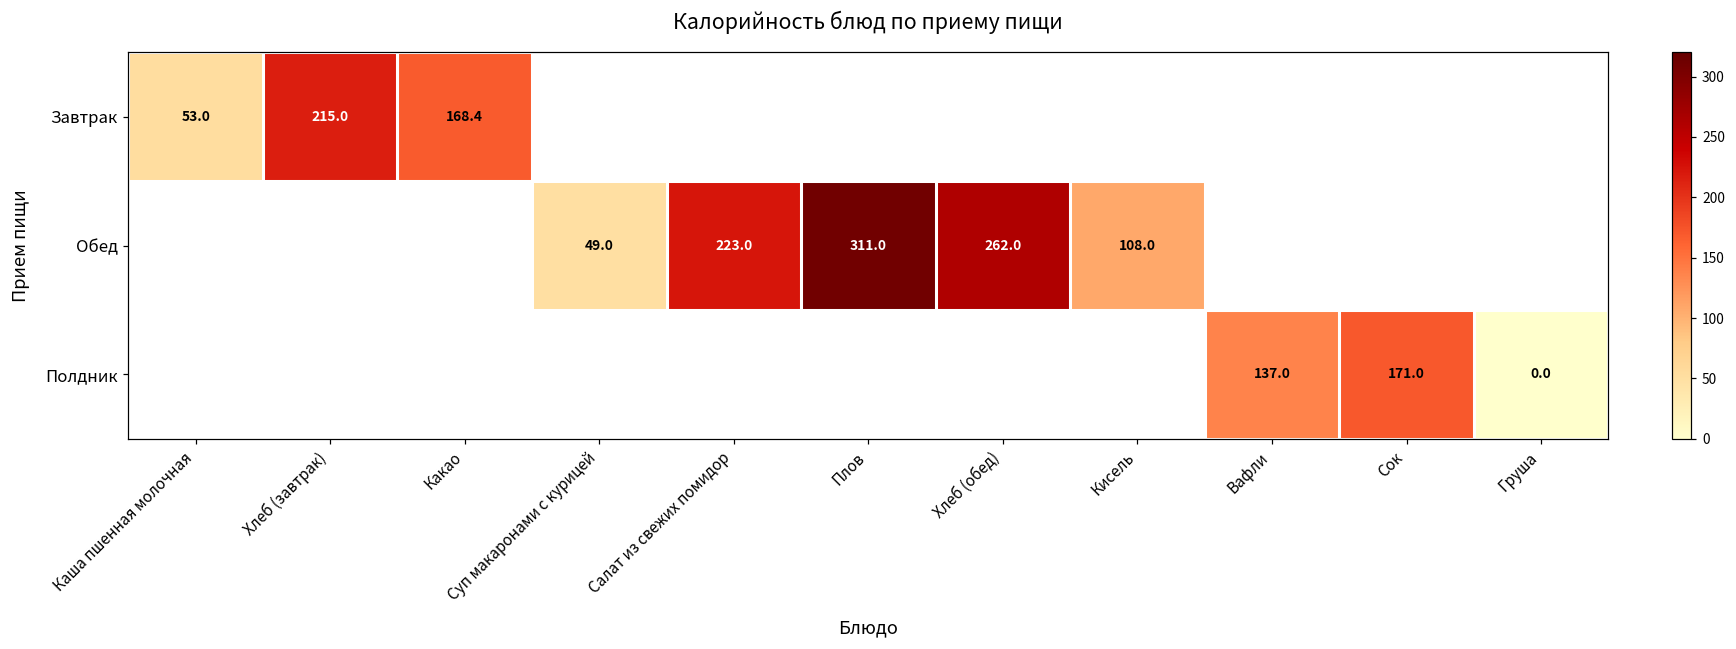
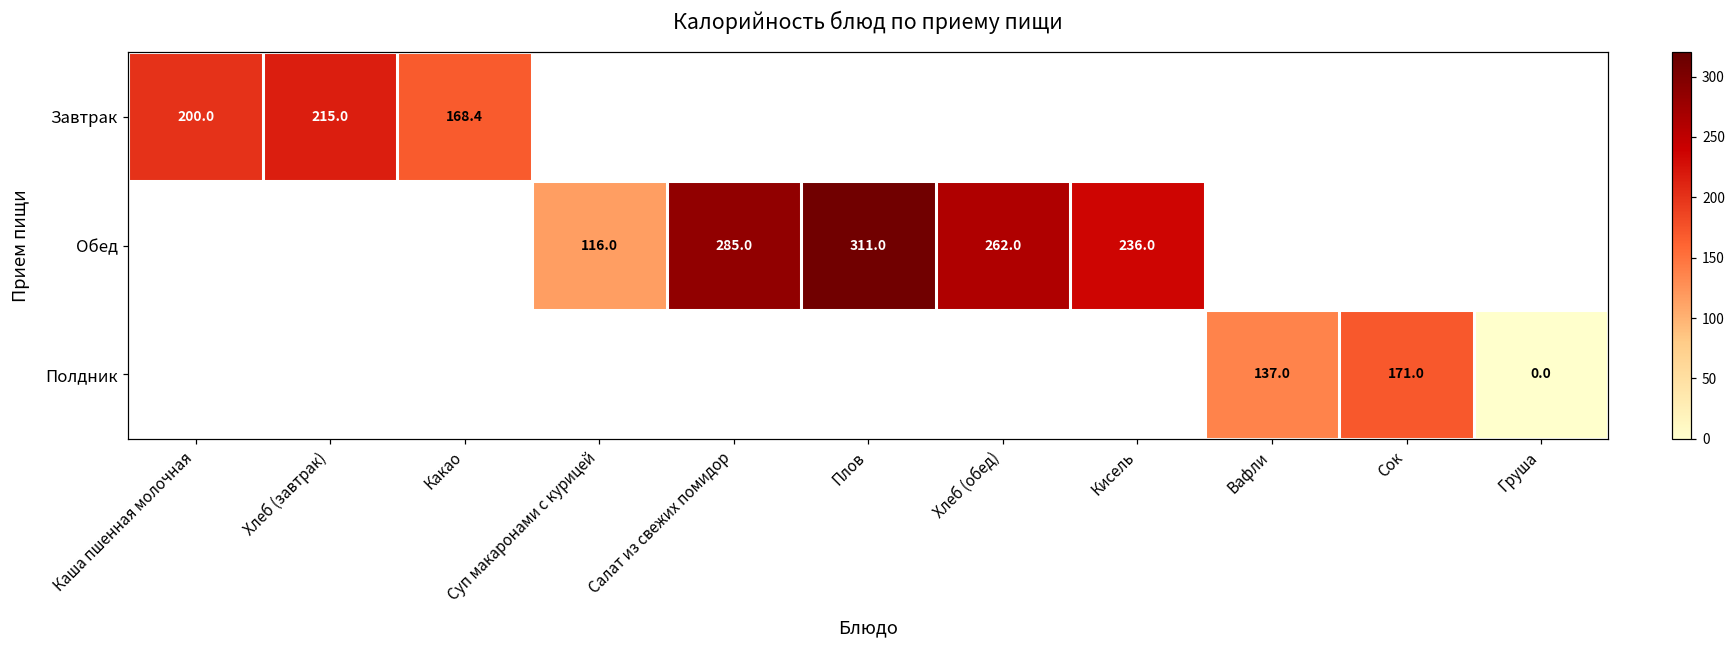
Завтрак, Каша пшенная молочная: 53.0 -> 200.0
Обед, Суп макаронами с курицей: 49.0 -> 116.0
Обед, Салат из свежих помидор: 223.0 -> 285.0
Обед, Кисель: 108.0 -> 236.0
